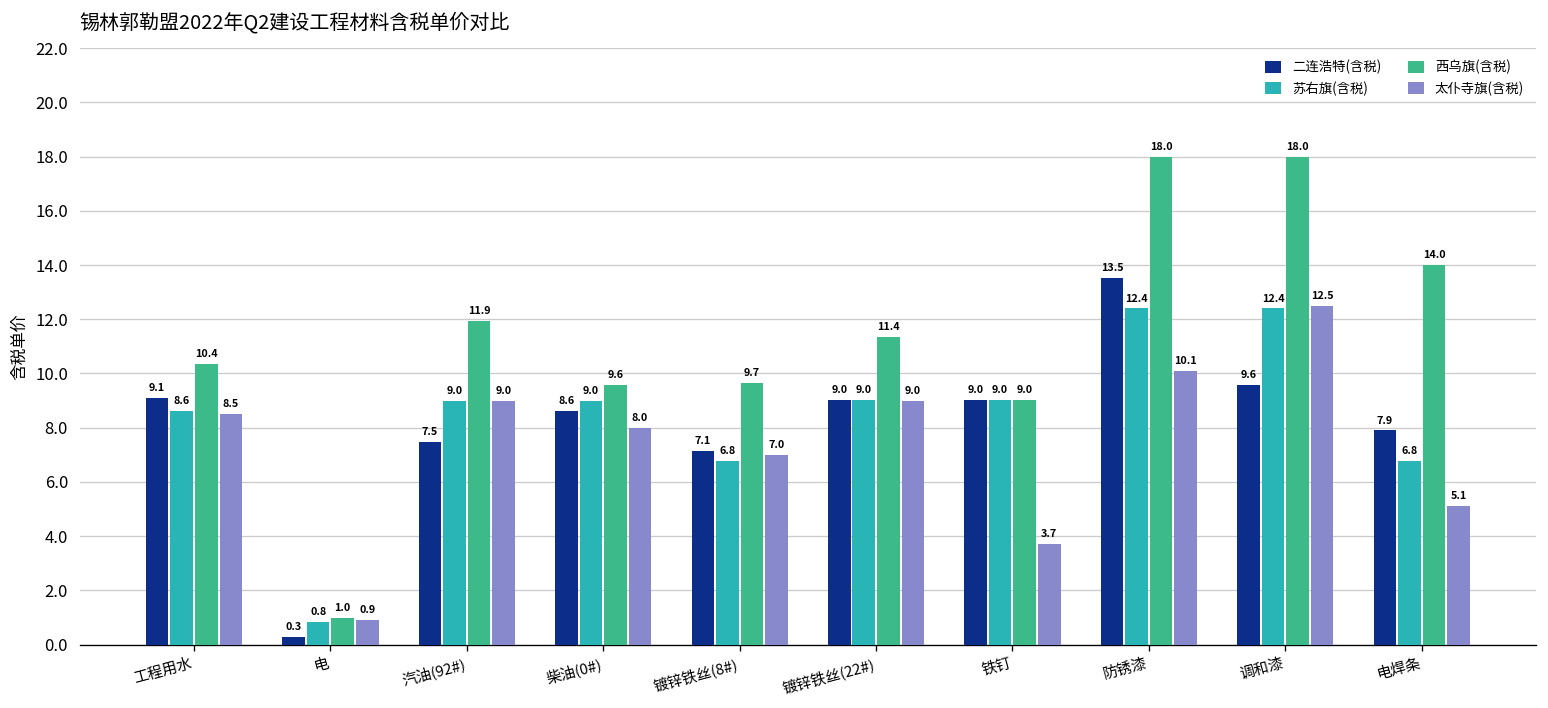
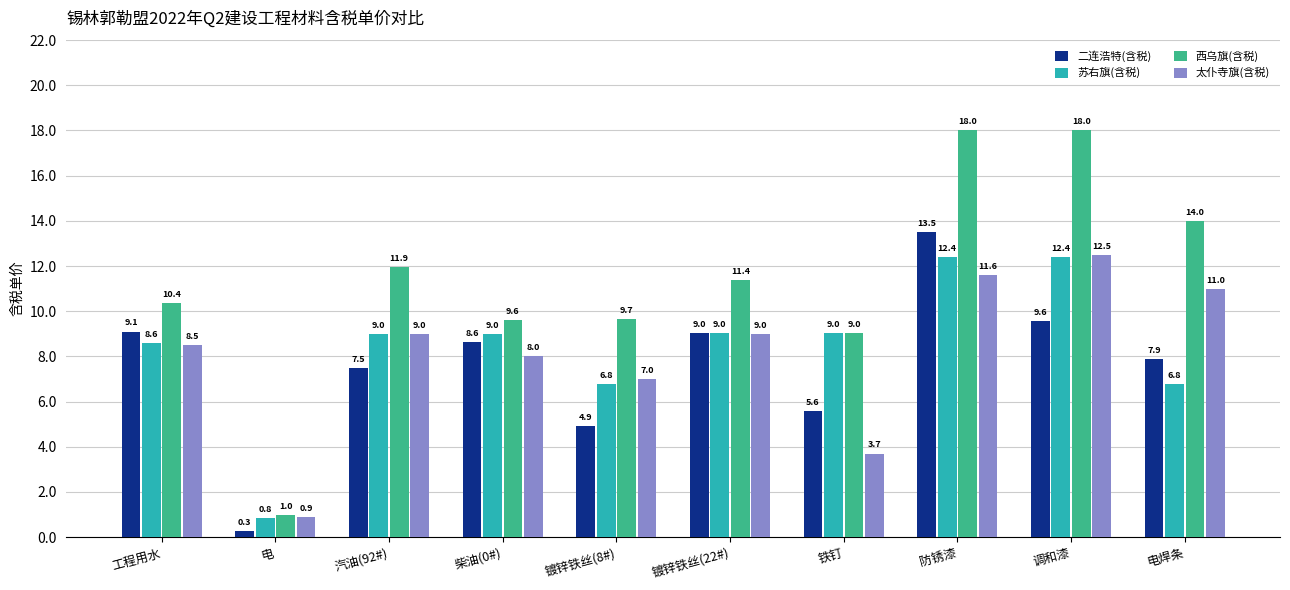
二连浩特(含税), 镀锌铁丝(8#): 7.1 -> 4.9
二连浩特(含税), 铁钉: 9.0 -> 5.6
太仆寺旗(含税), 防锈漆: 10.1 -> 11.6
太仆寺旗(含税), 电焊条: 5.1 -> 11.0
